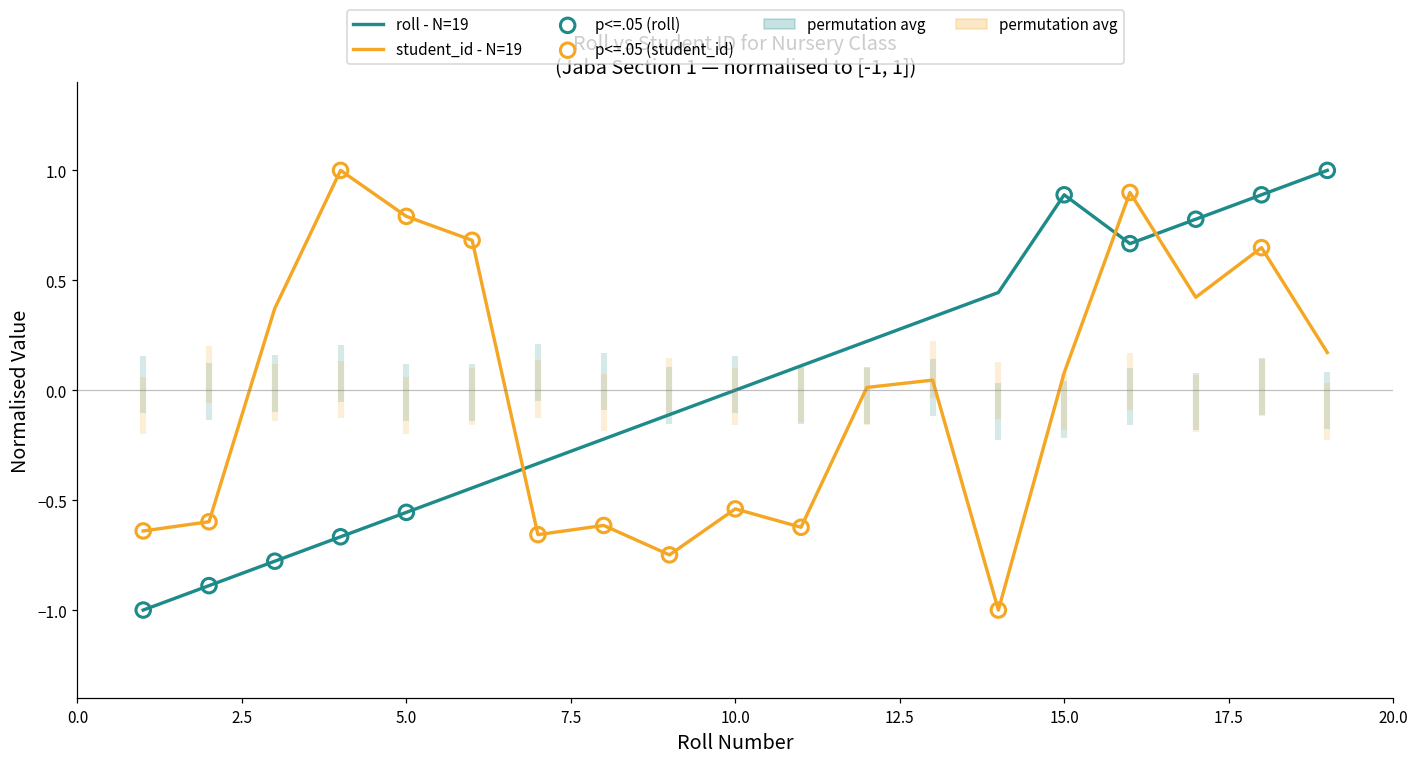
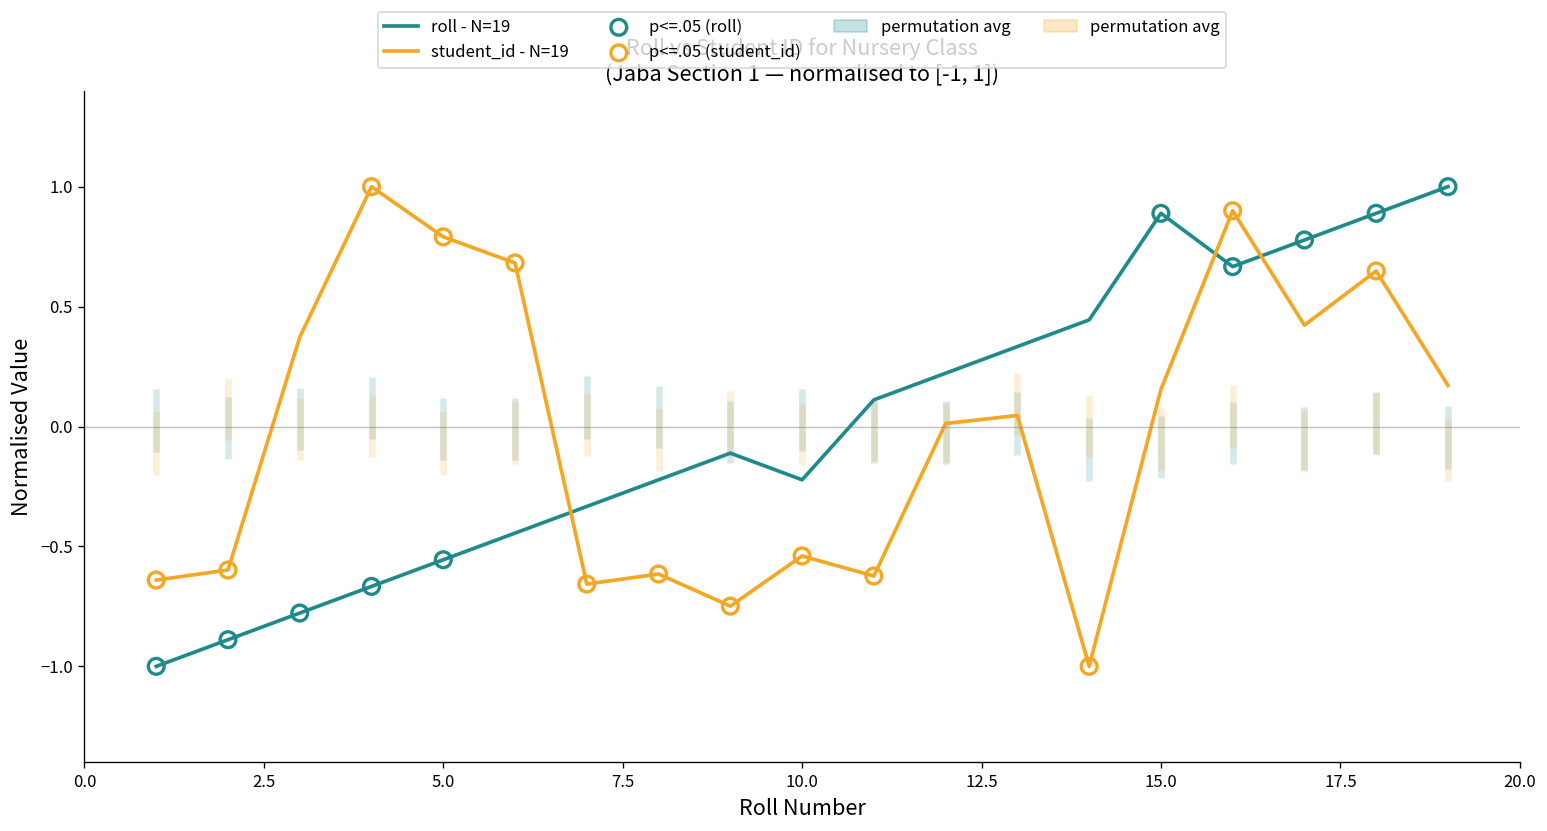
roll - N=19, 10.0: 0.00 -> -0.22
student_id - N=19, 15.0: 0.08 -> 0.15
